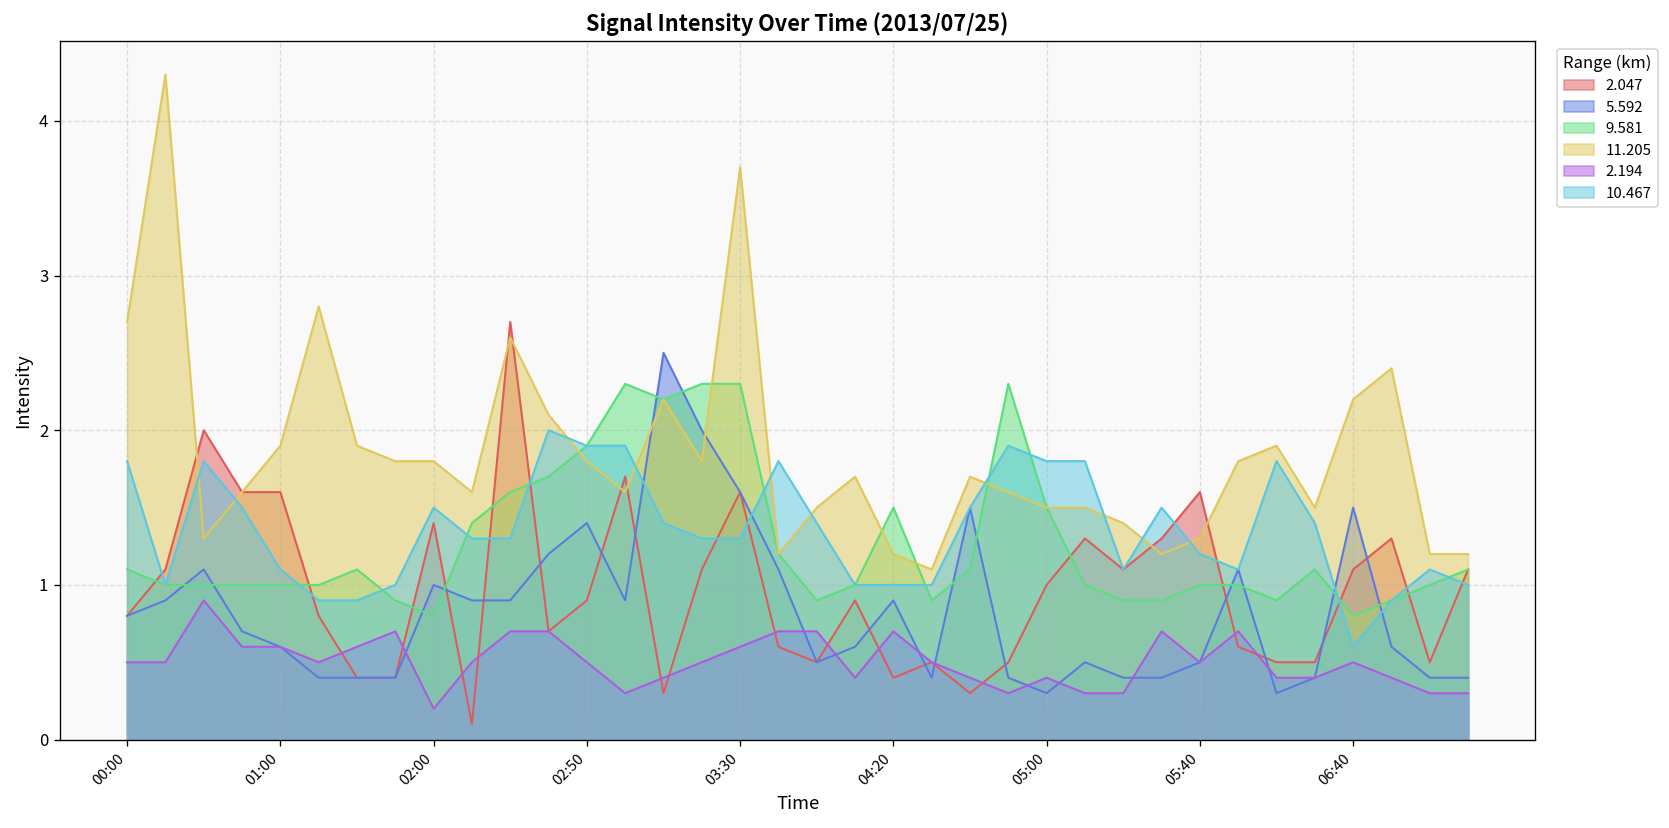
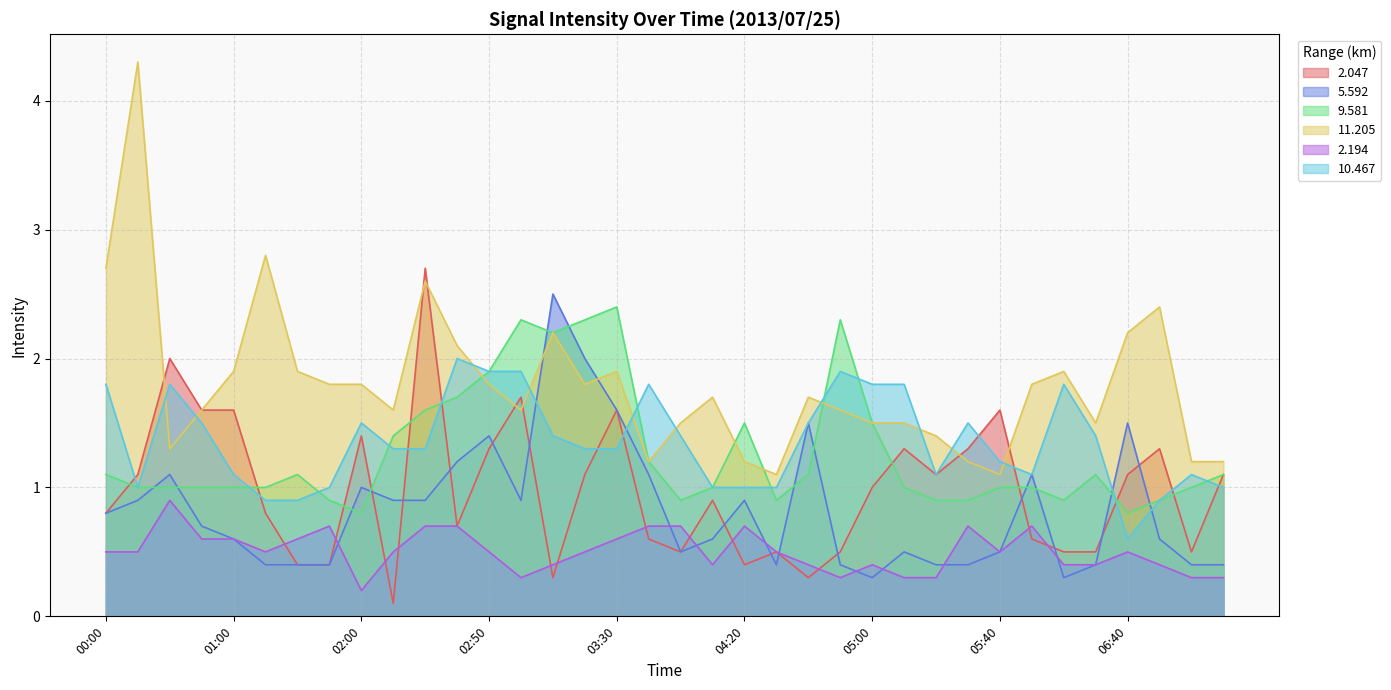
2.047, 02:50: 0.9 -> 1.3
9.581, 03:30: 2.3 -> 2.4
11.205, 03:30: 3.7 -> 1.9
11.205, 05:40: 1.3 -> 1.1
